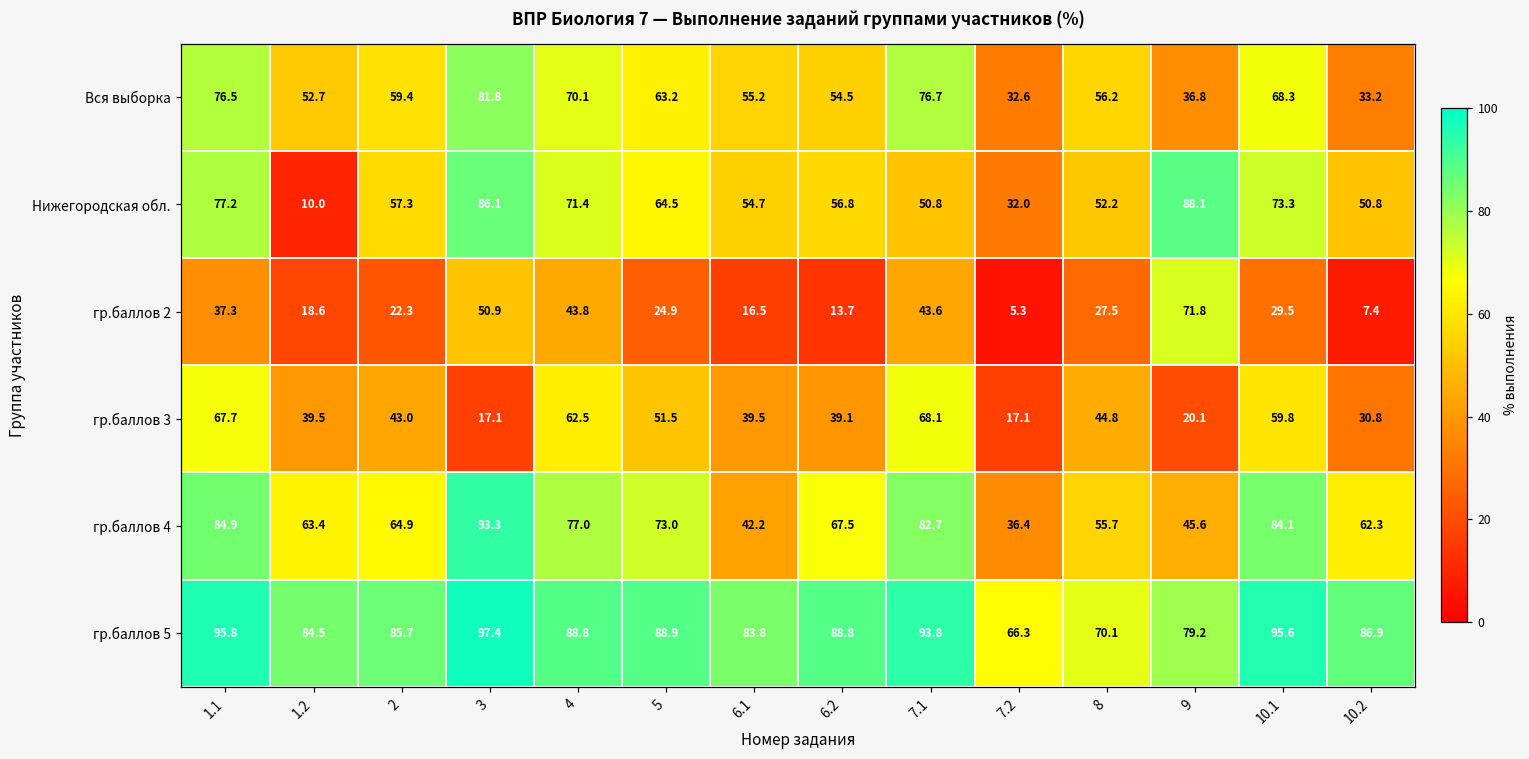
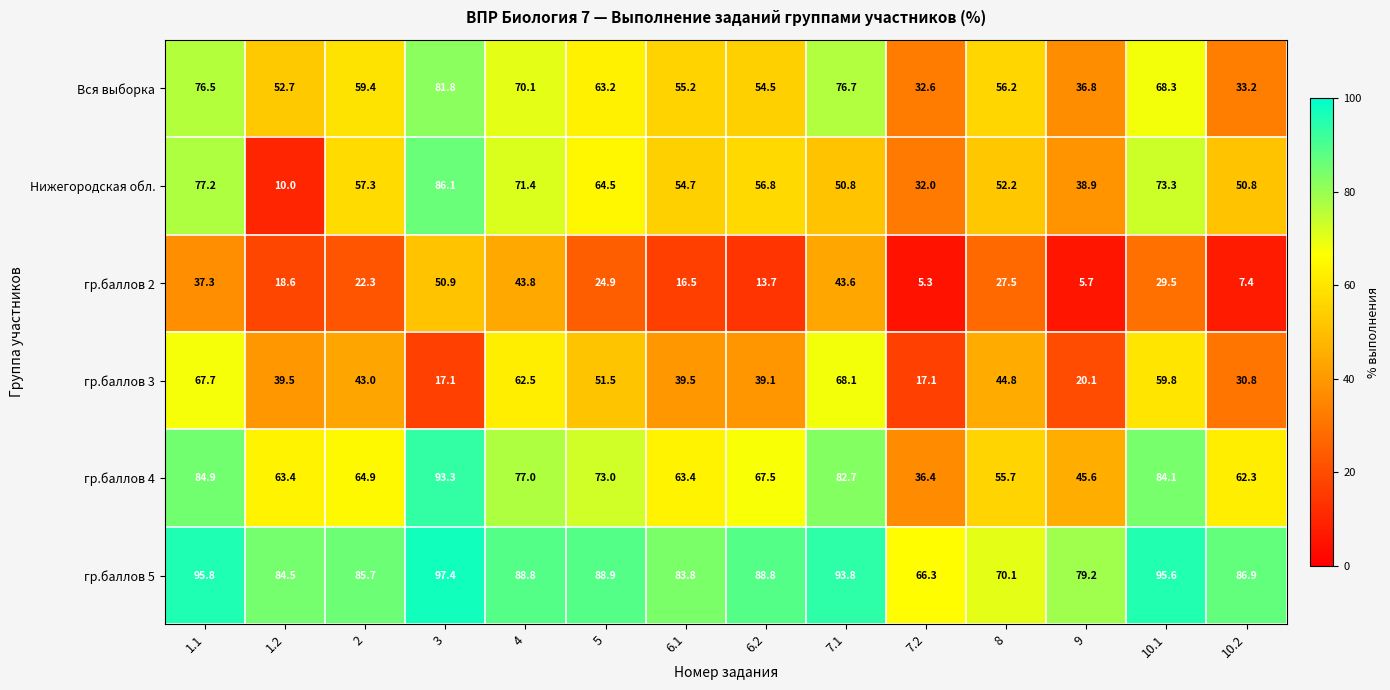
Нижегородская обл., 9: 88.1 -> 38.9
гр.баллов 2, 9: 71.8 -> 5.7
гр.баллов 4, 6.1: 42.2 -> 63.4
